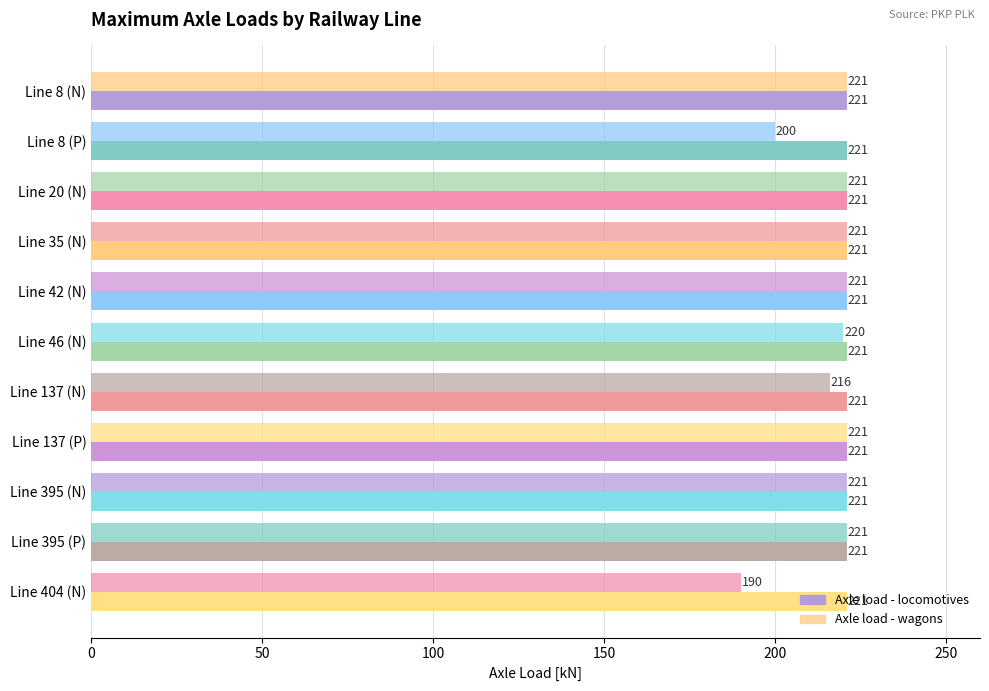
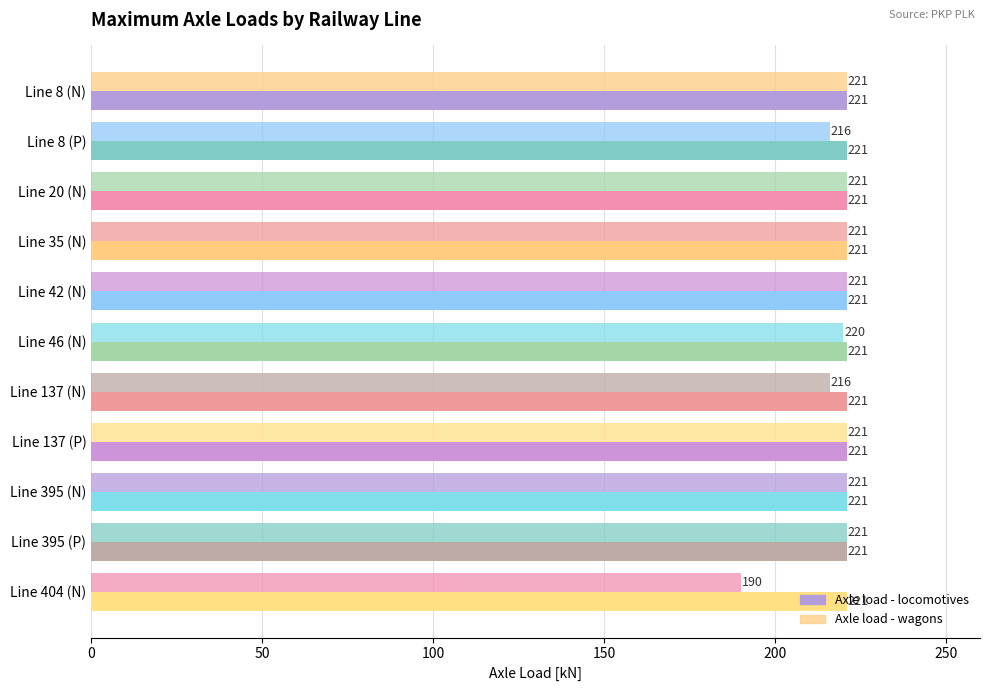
Axle load - wagons, Line 8 (P): 200 -> 216
